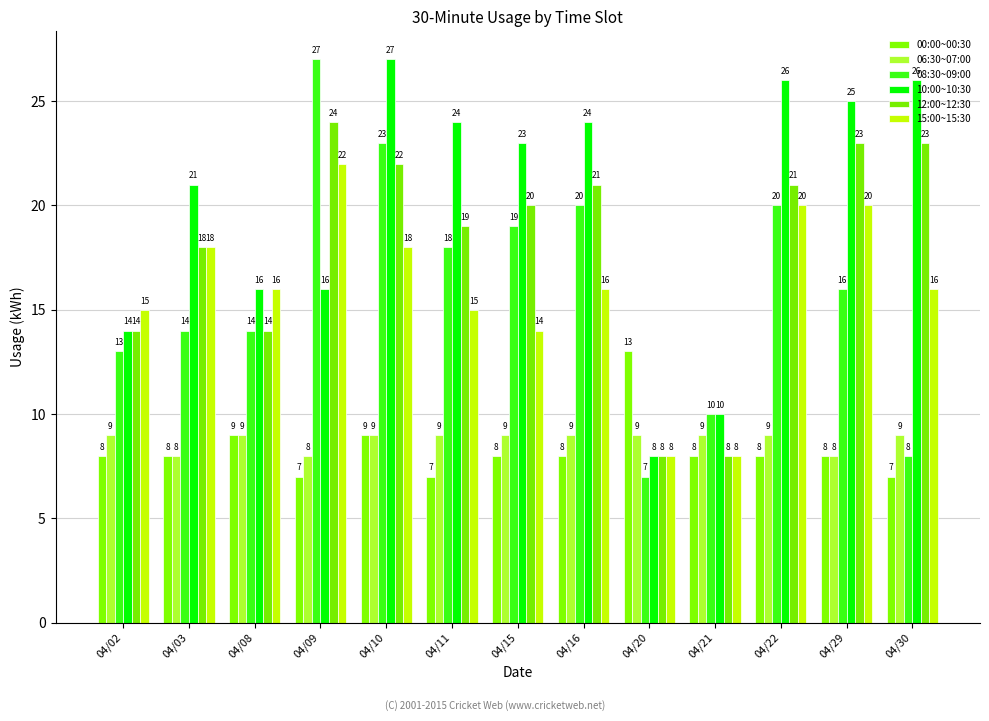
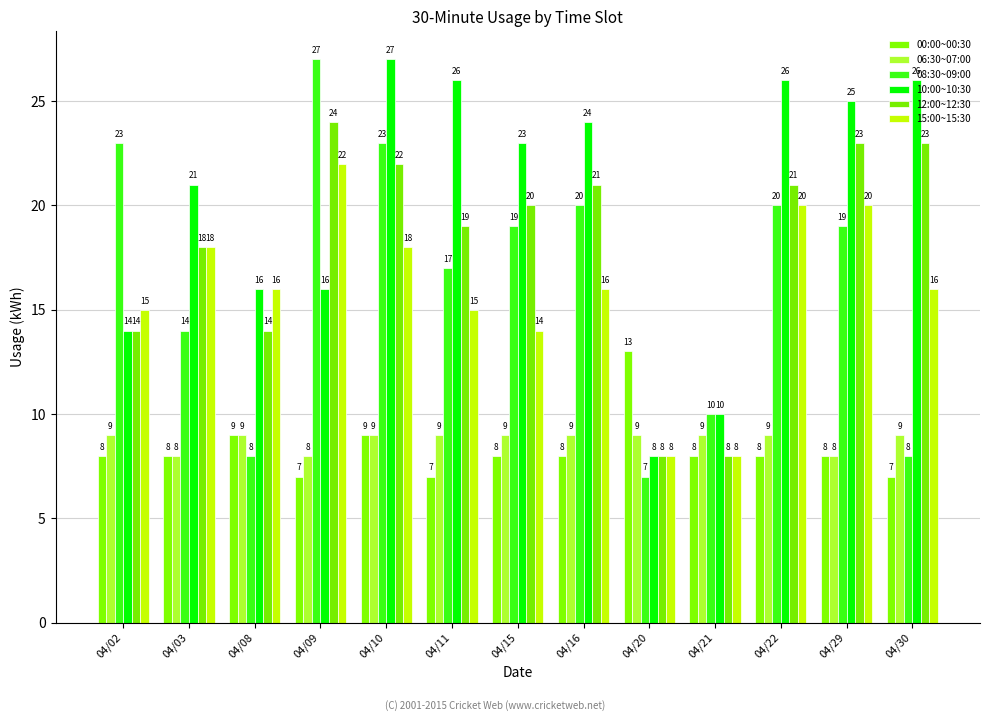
08:30~09:00, 04/02: 13 -> 23
08:30~09:00, 04/08: 14 -> 8
08:30~09:00, 04/11: 18 -> 17
10:00~10:30, 04/11: 24 -> 26
08:30~09:00, 04/29: 16 -> 19
